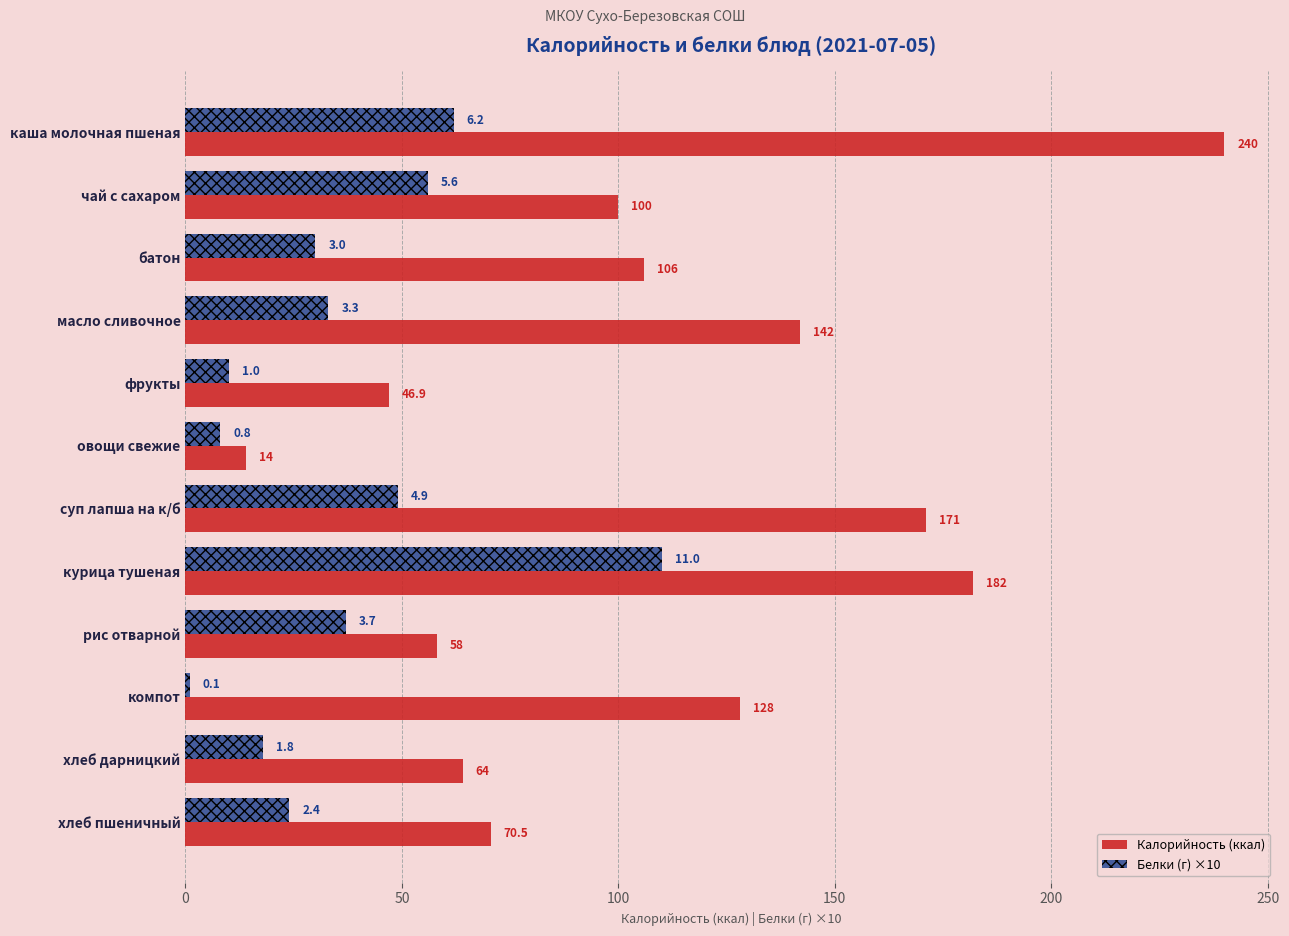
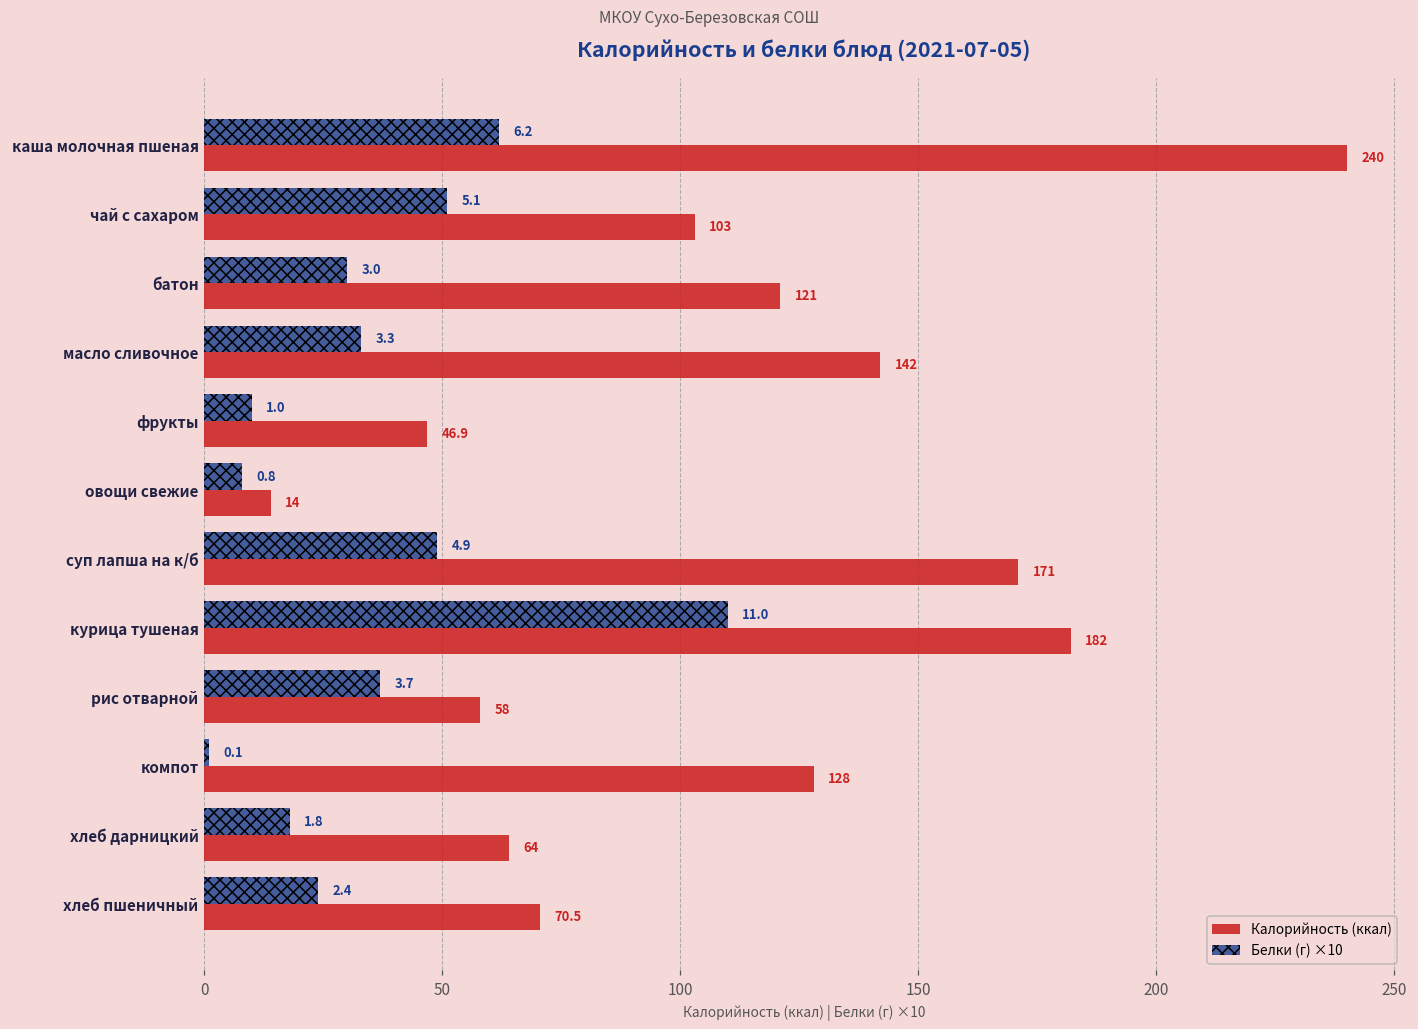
Белки (г) ×10, чай с сахаром: 5.6 -> 5.1
Калорийность (ккал), чай с сахаром: 100 -> 103
Калорийность (ккал), батон: 106 -> 121
